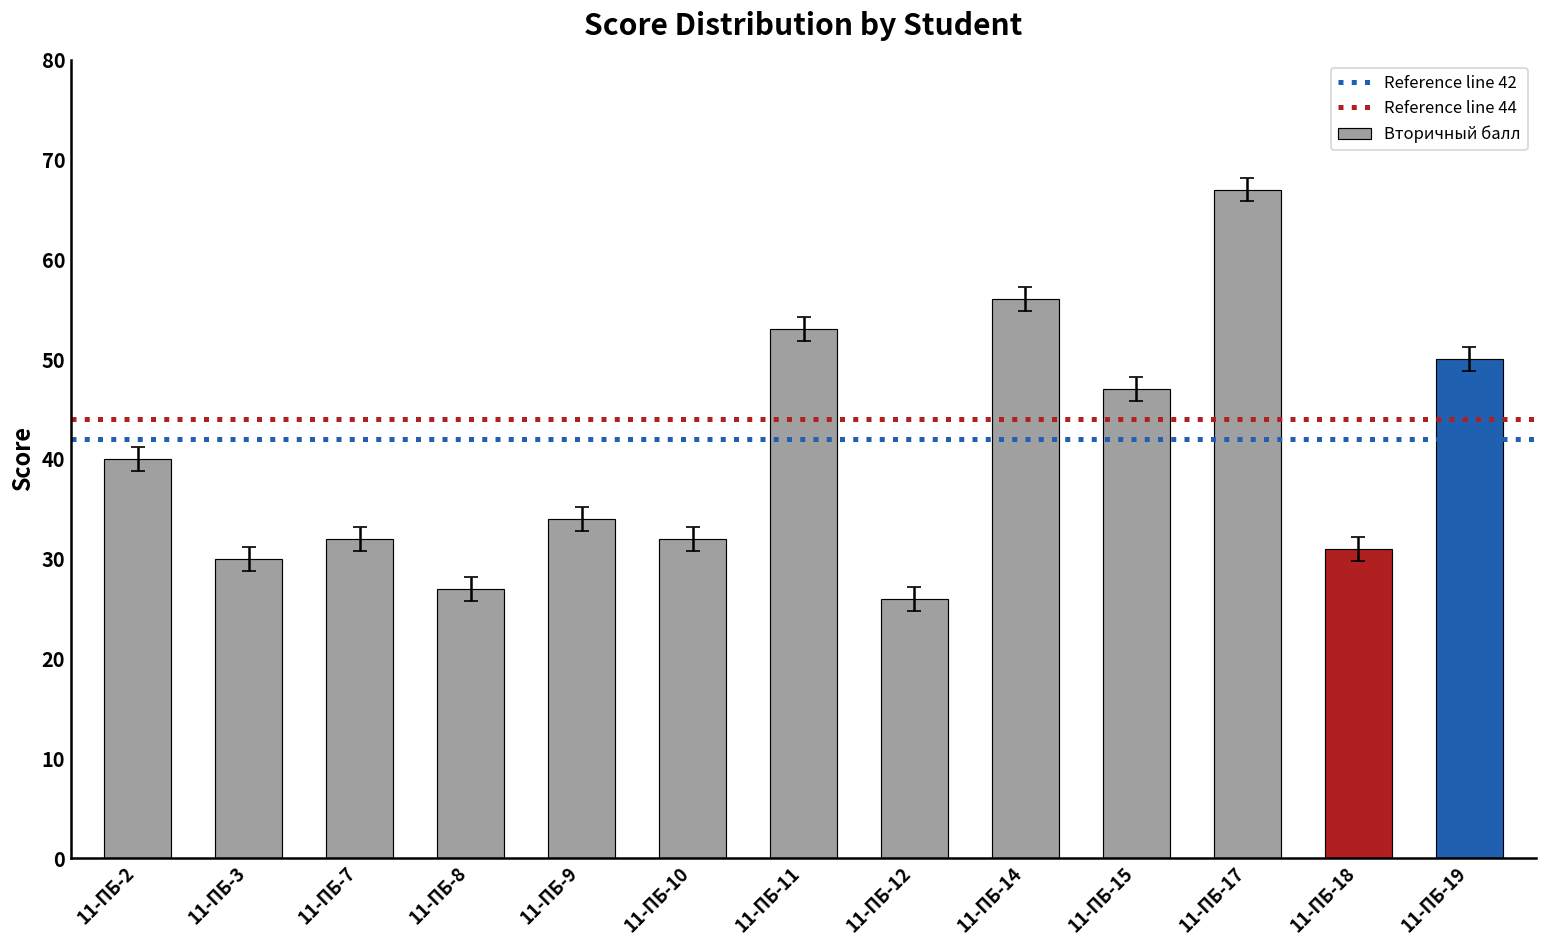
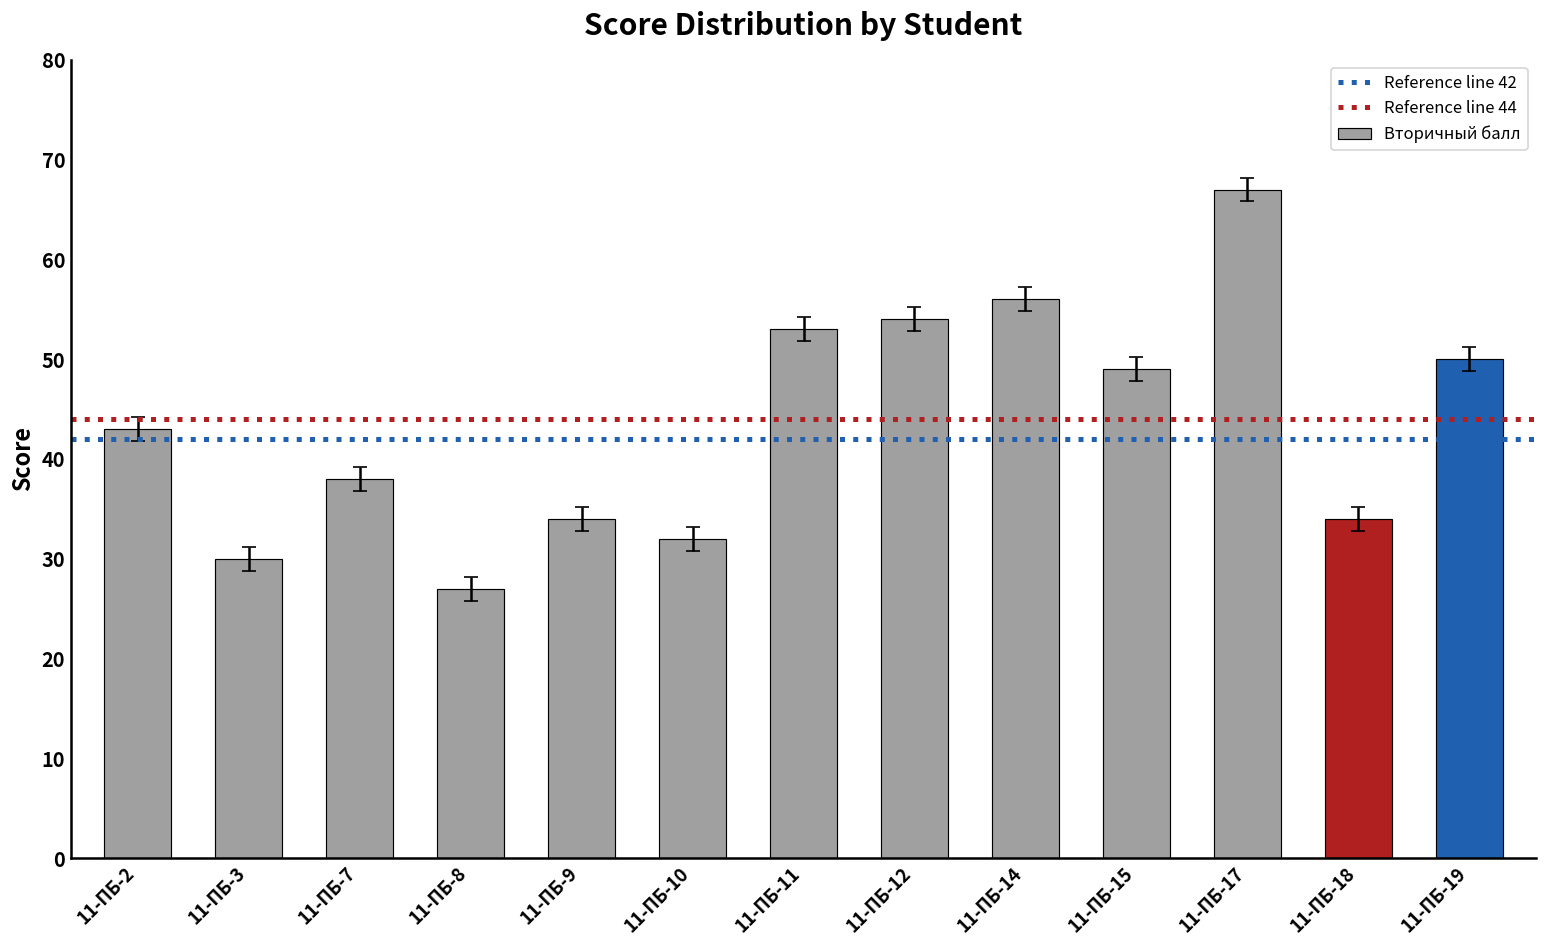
Вторичный балл, 11-ПБ-2: 40 -> 43
Вторичный балл, 11-ПБ-7: 32 -> 38
Вторичный балл, 11-ПБ-12: 26 -> 54
Вторичный балл, 11-ПБ-15: 47 -> 49
Вторичный балл, 11-ПБ-18: 31 -> 34
